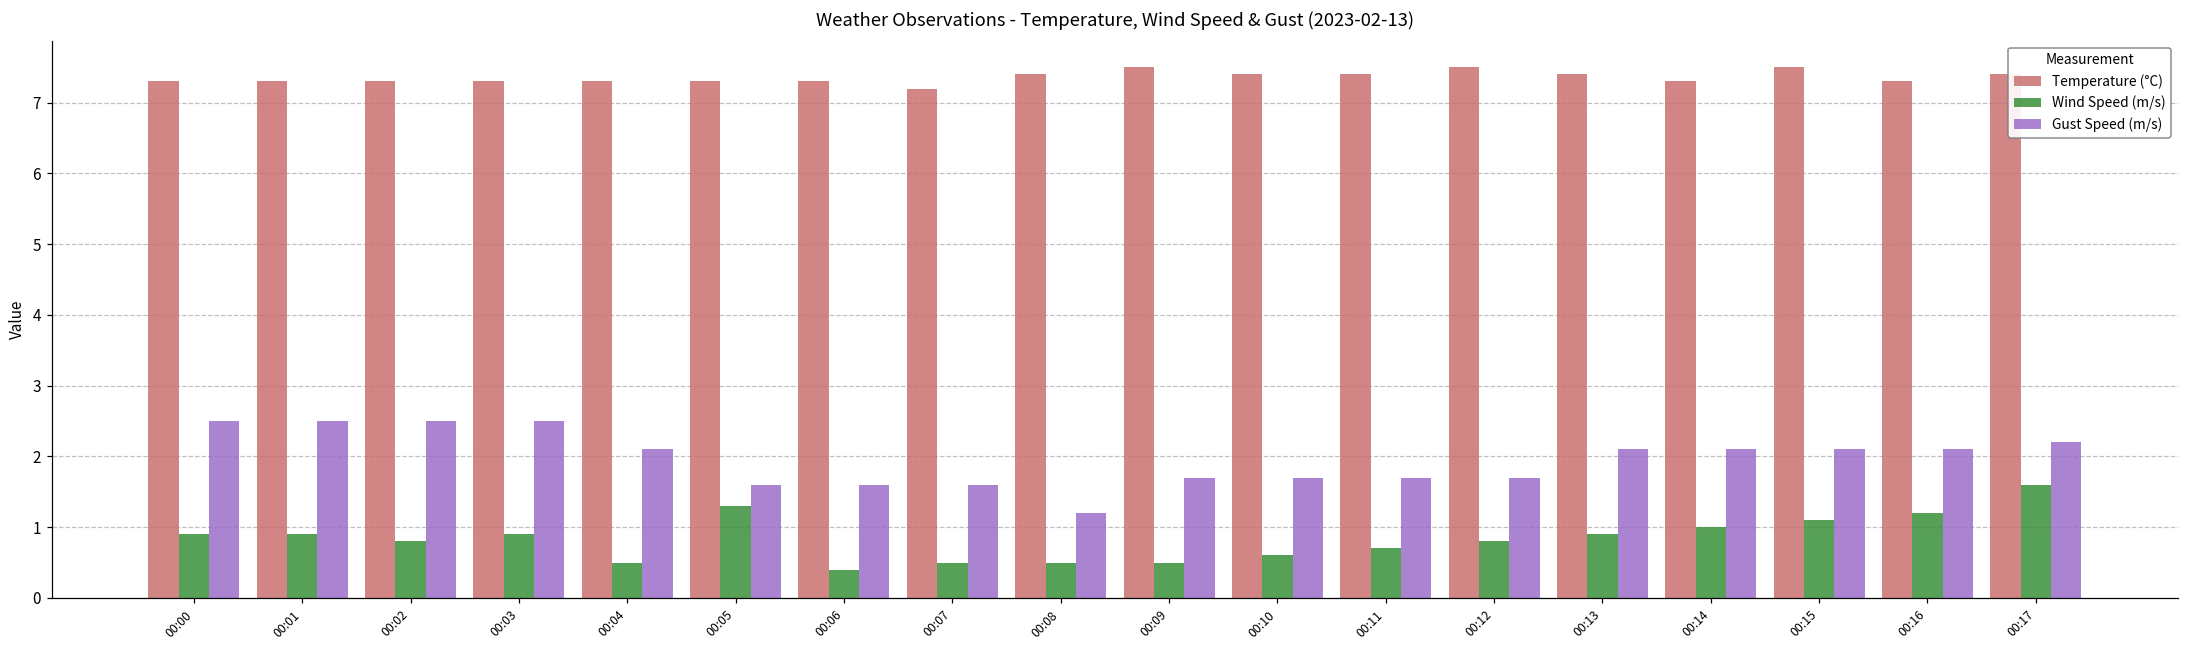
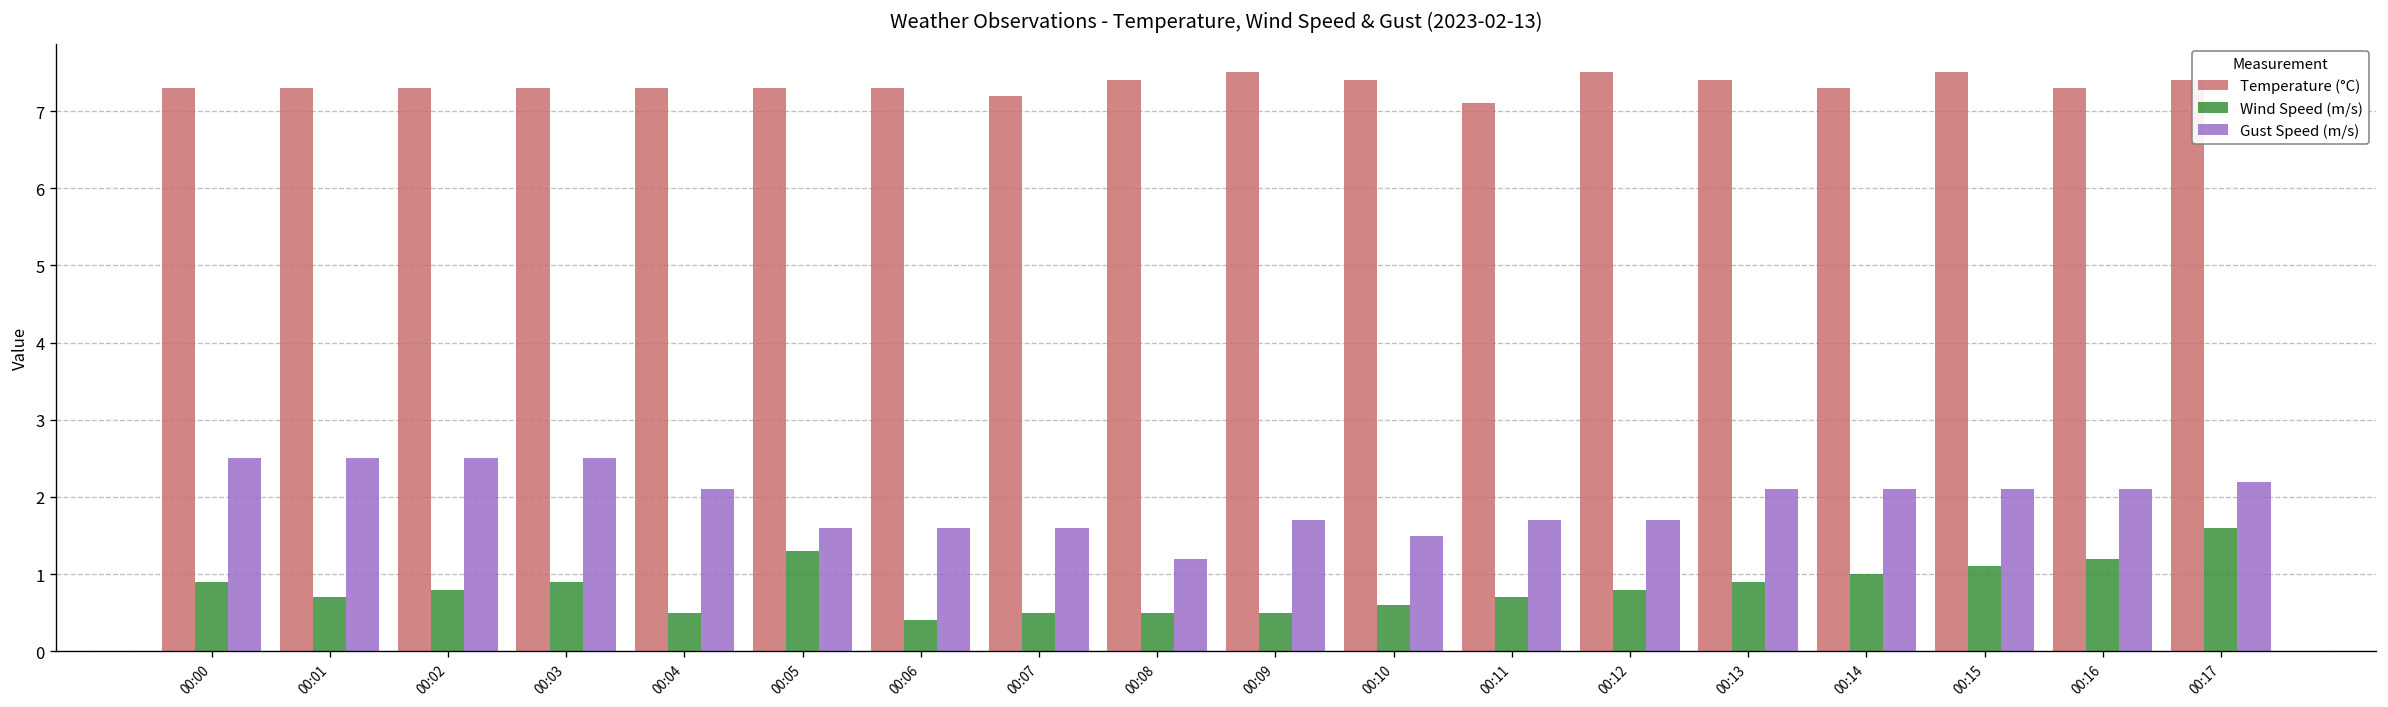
Wind Speed (m/s), 00:01: 0.9 -> 0.7
Gust Speed (m/s), 00:10: 1.7 -> 1.5
Temperature (°C), 00:11: 7.4 -> 7.1
